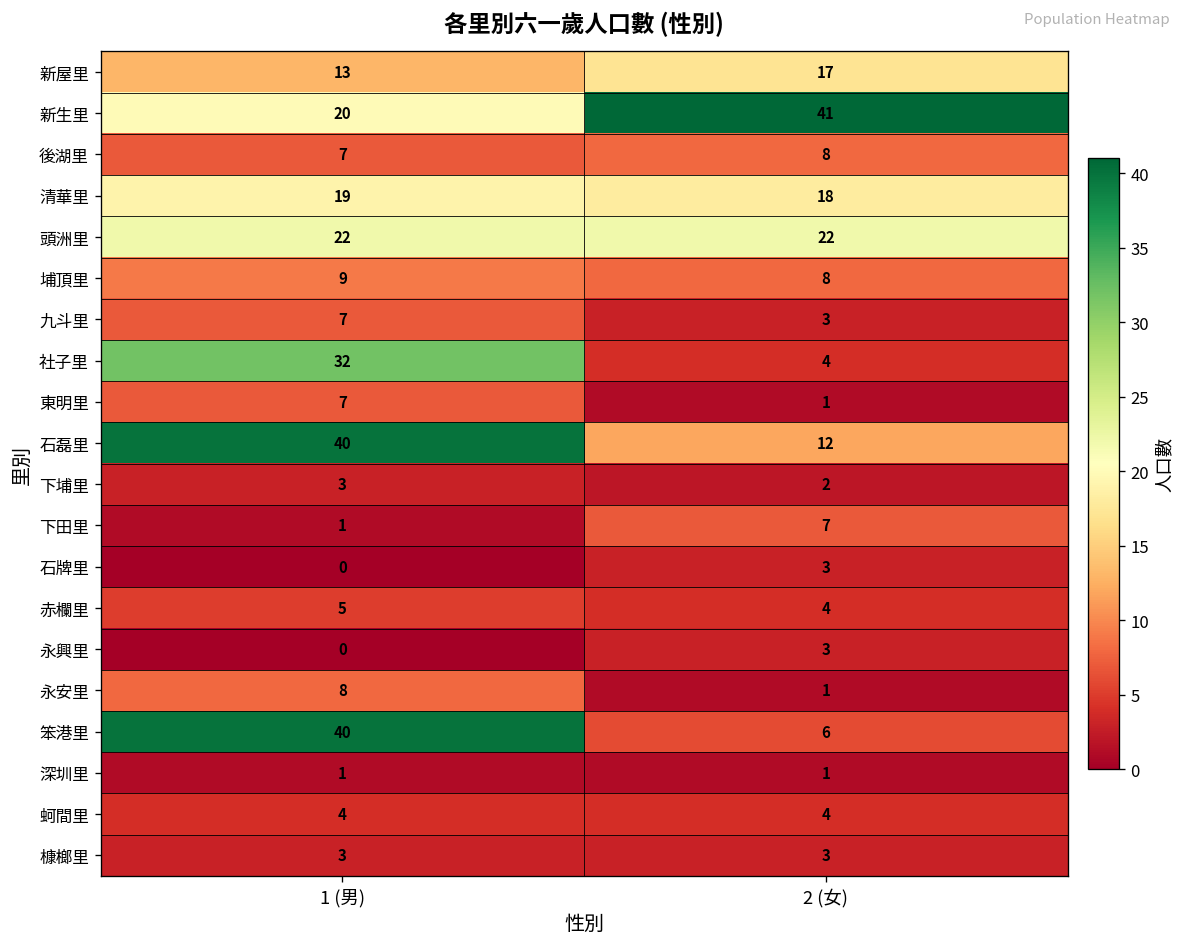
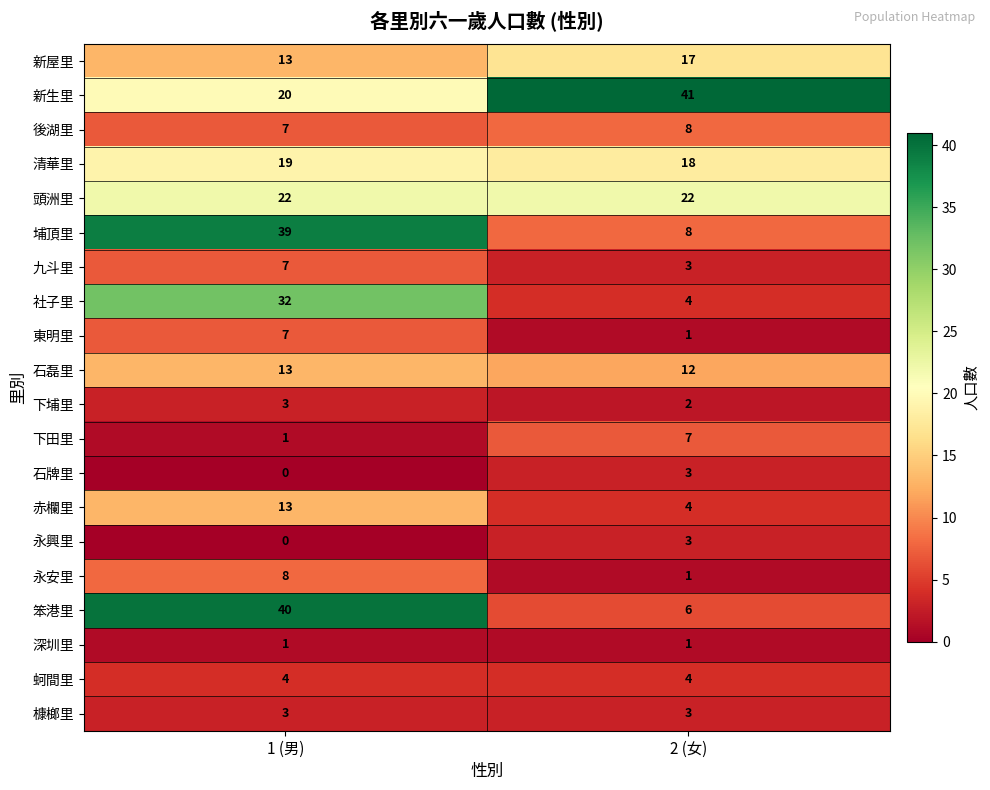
埔頂里, 1 (男): 9 -> 39
石磊里, 1 (男): 40 -> 13
赤欄里, 1 (男): 5 -> 13
